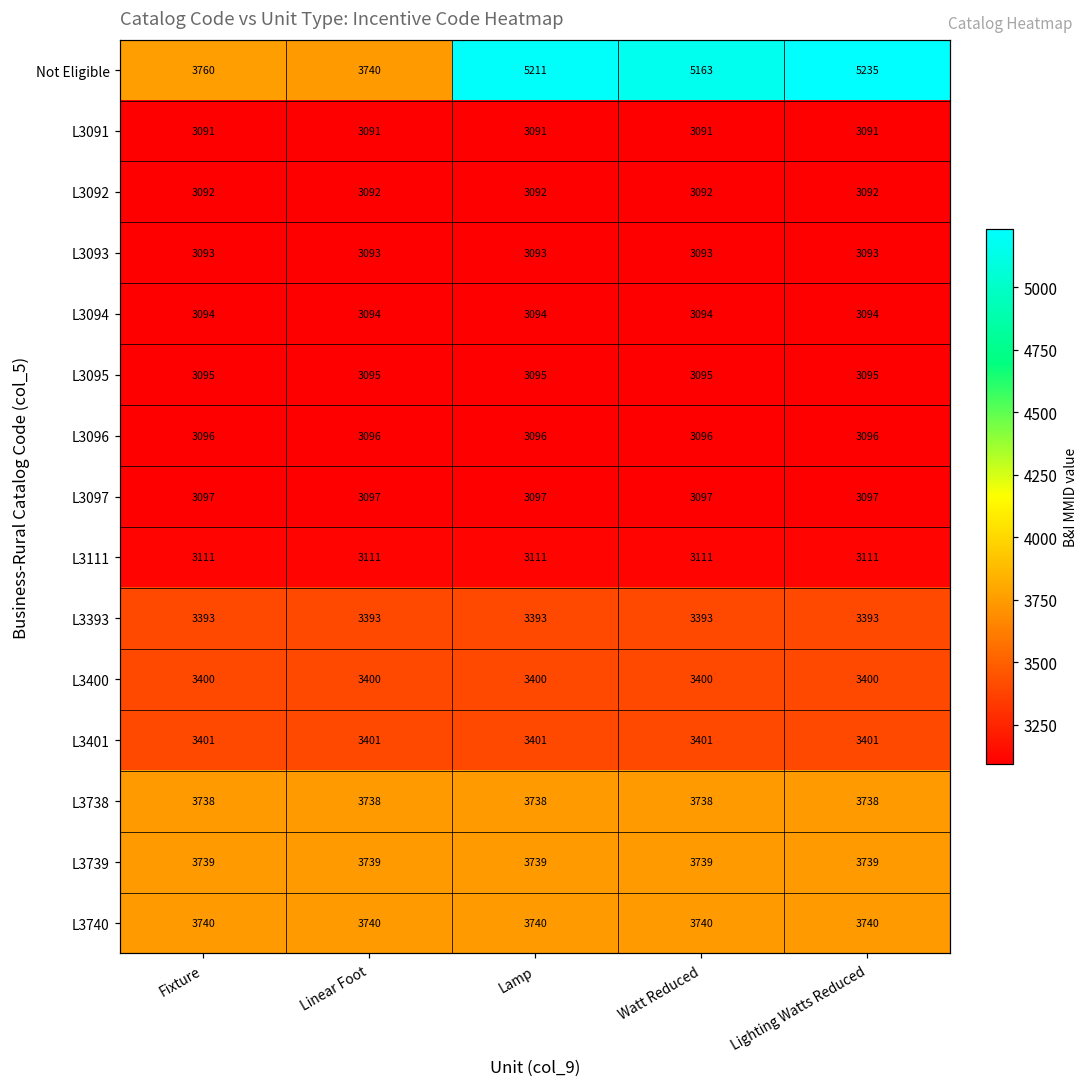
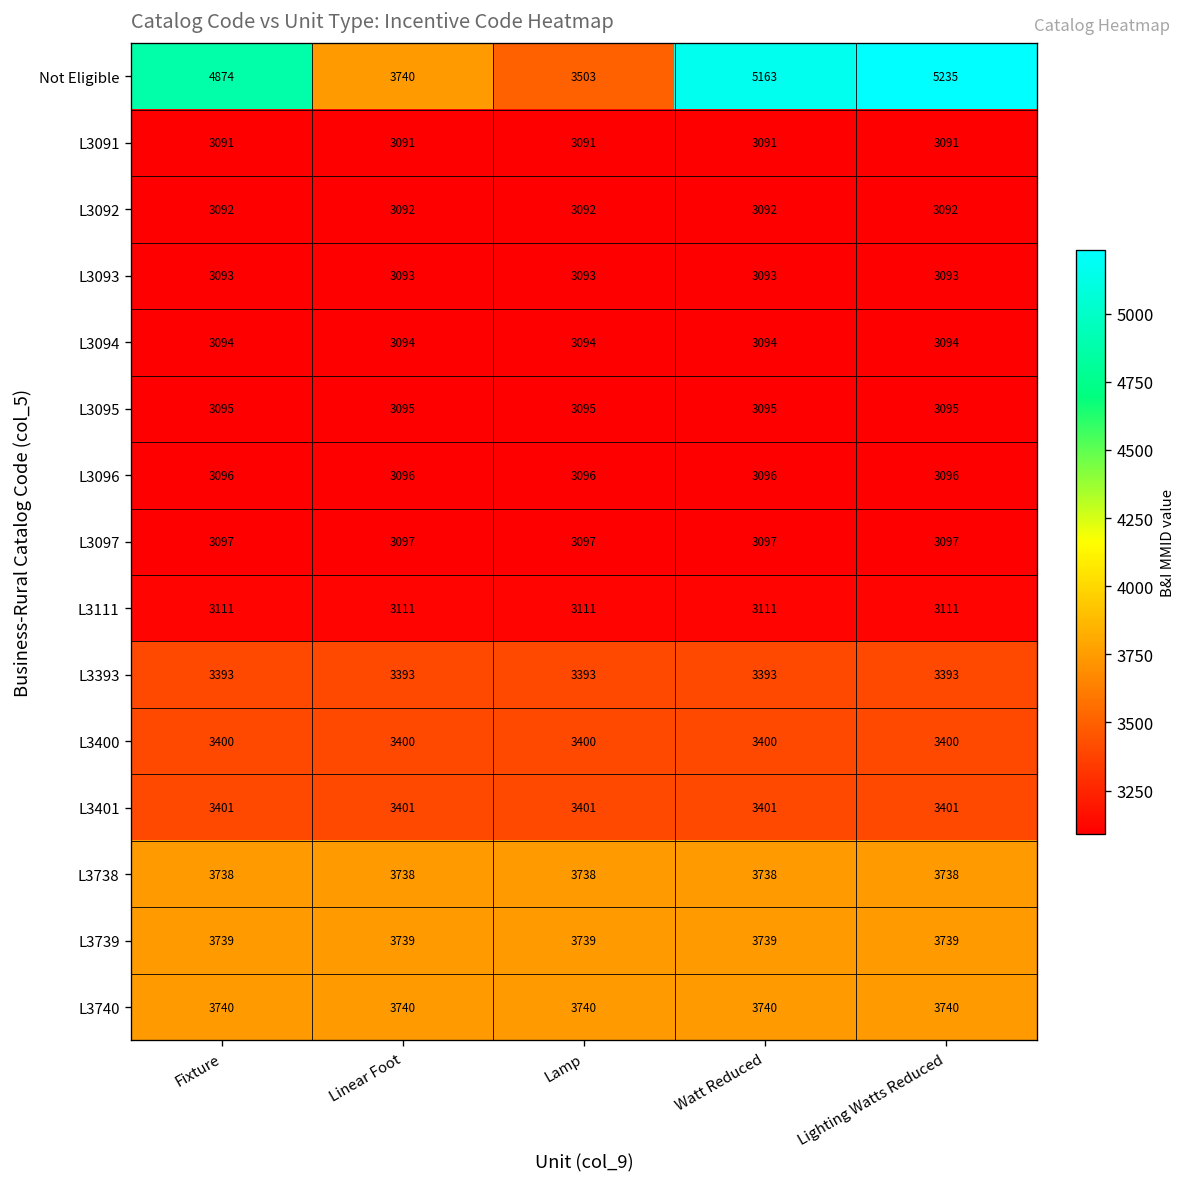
Not Eligible, Fixture: 3760 -> 4874
Not Eligible, Lamp: 5211 -> 3503
